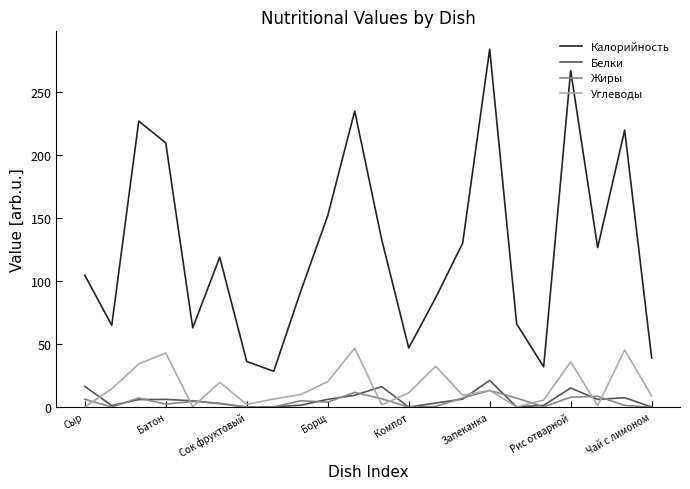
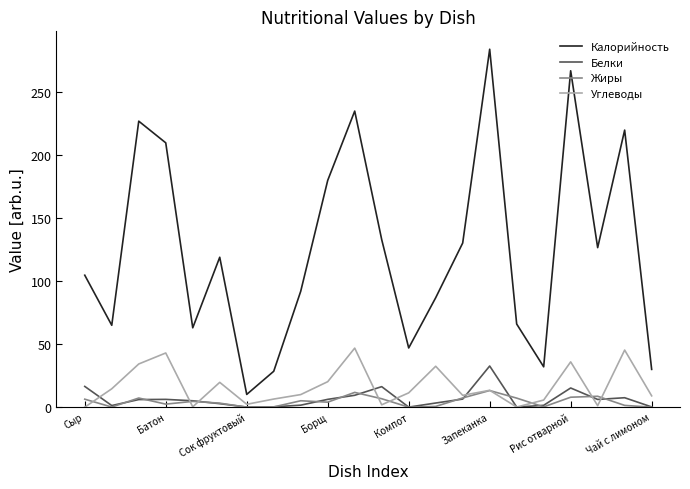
Калорийность, Сок фруктовый: 36 -> 10
Калорийность, Борщ: 152 -> 180
Белки, Запеканка: 21 -> 33
Калорийность, Чай с лимоном: 39 -> 30
